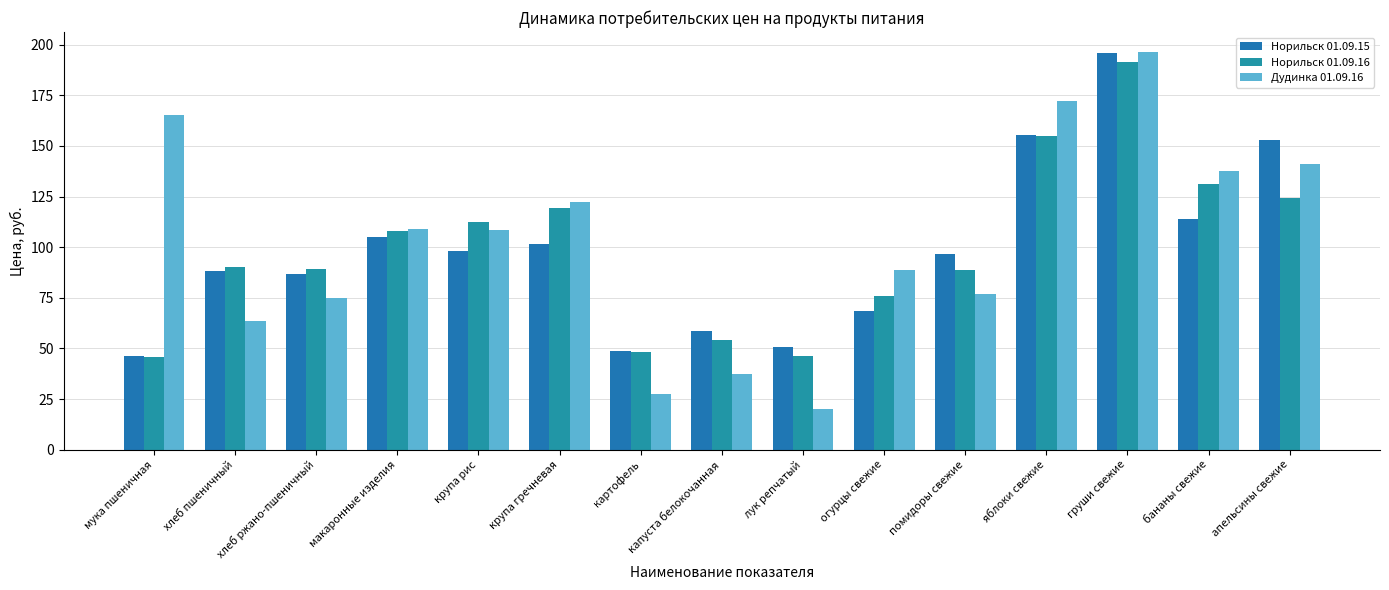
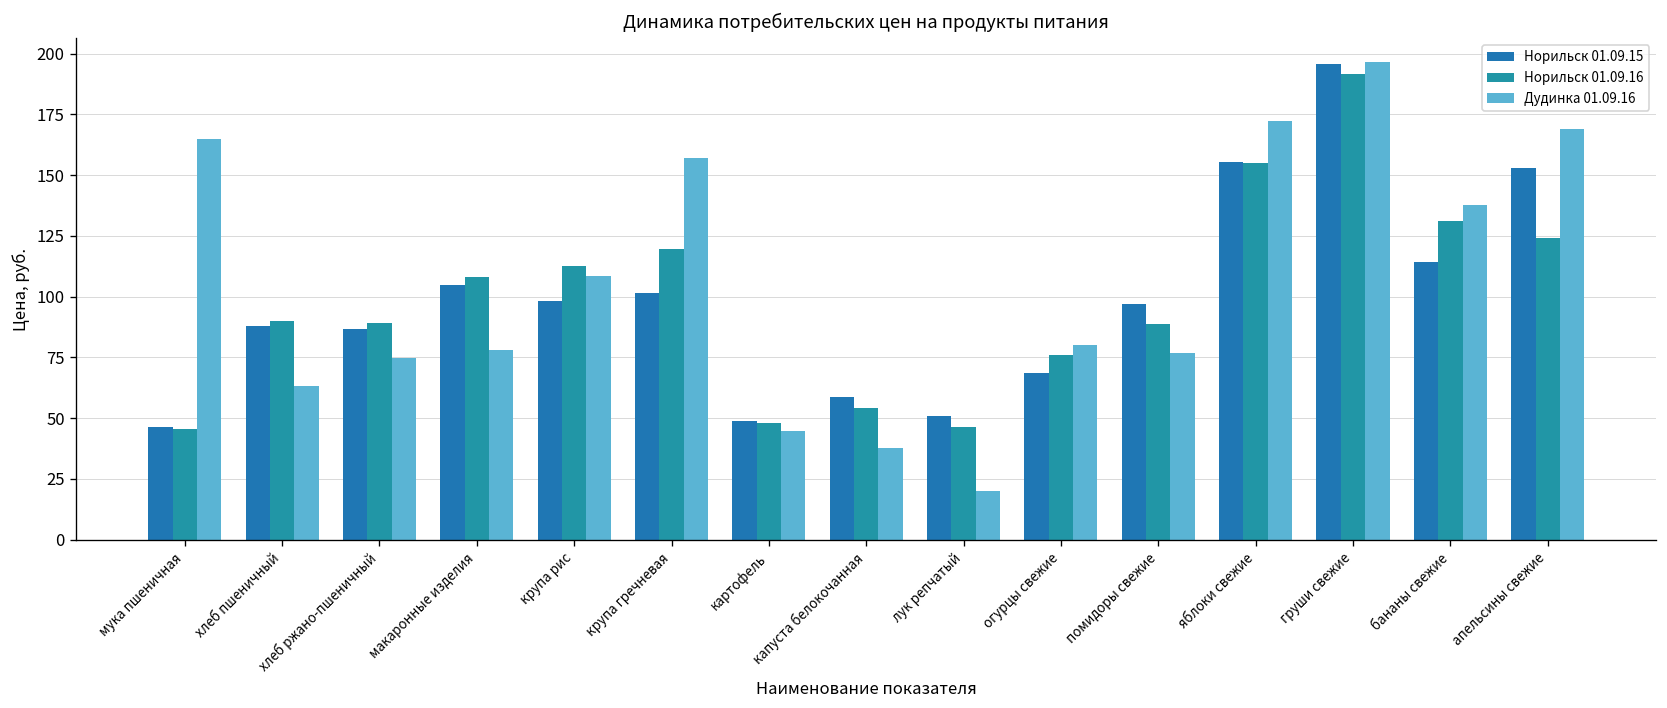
Дудинка 01.09.16, макаронные изделия: 109 -> 78
Дудинка 01.09.16, крупа гречневая: 122 -> 157
Дудинка 01.09.16, картофель: 27 -> 45
Дудинка 01.09.16, огурцы свежие: 89 -> 80
Дудинка 01.09.16, апельсины свежие: 141 -> 169
